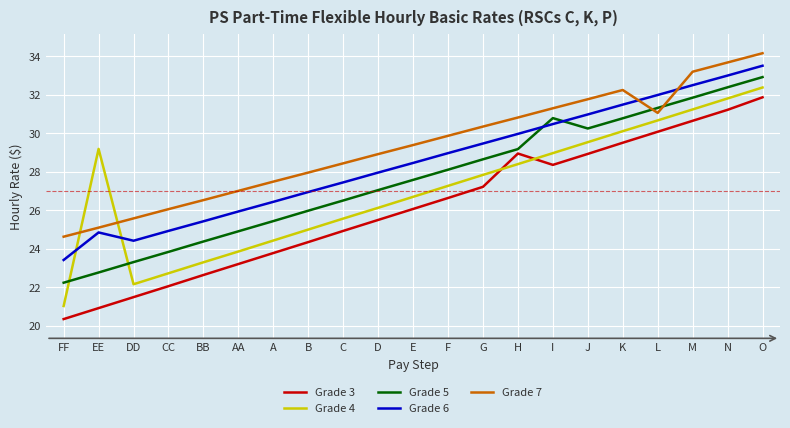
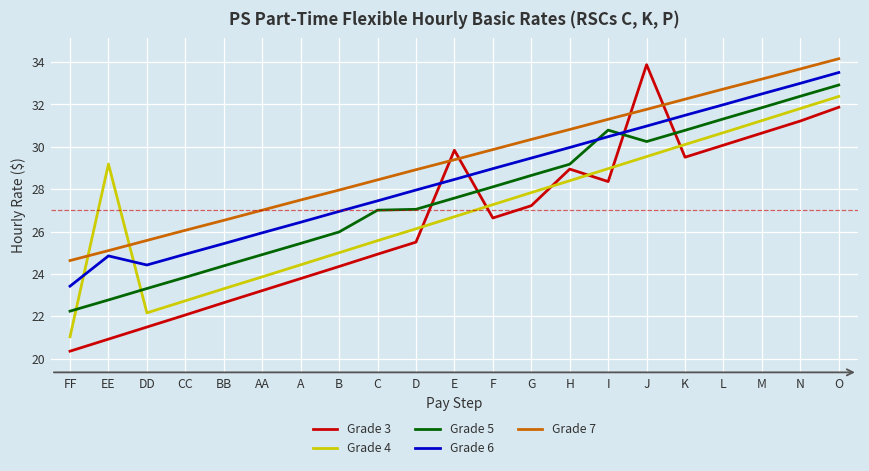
Grade 5, C: 26.5 -> 27.0
Grade 3, E: 26.1 -> 29.8
Grade 3, J: 28.9 -> 33.9
Grade 7, L: 31.1 -> 32.7
